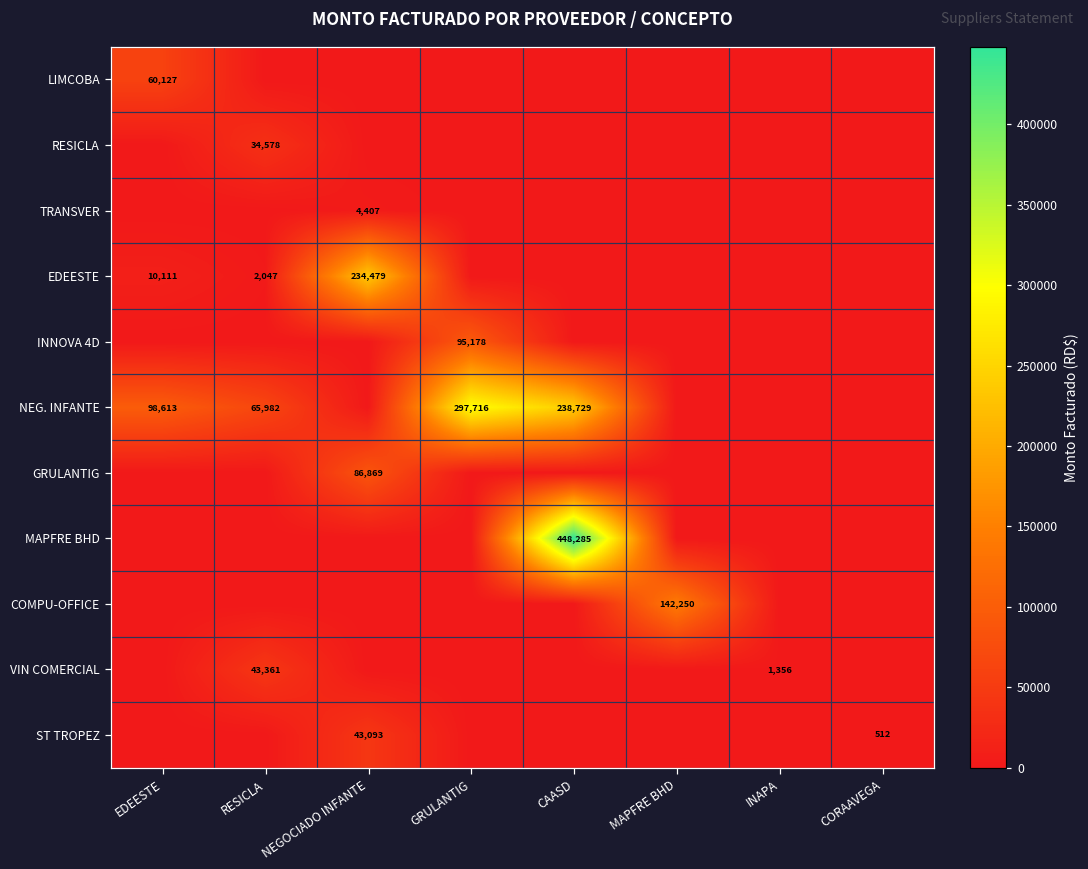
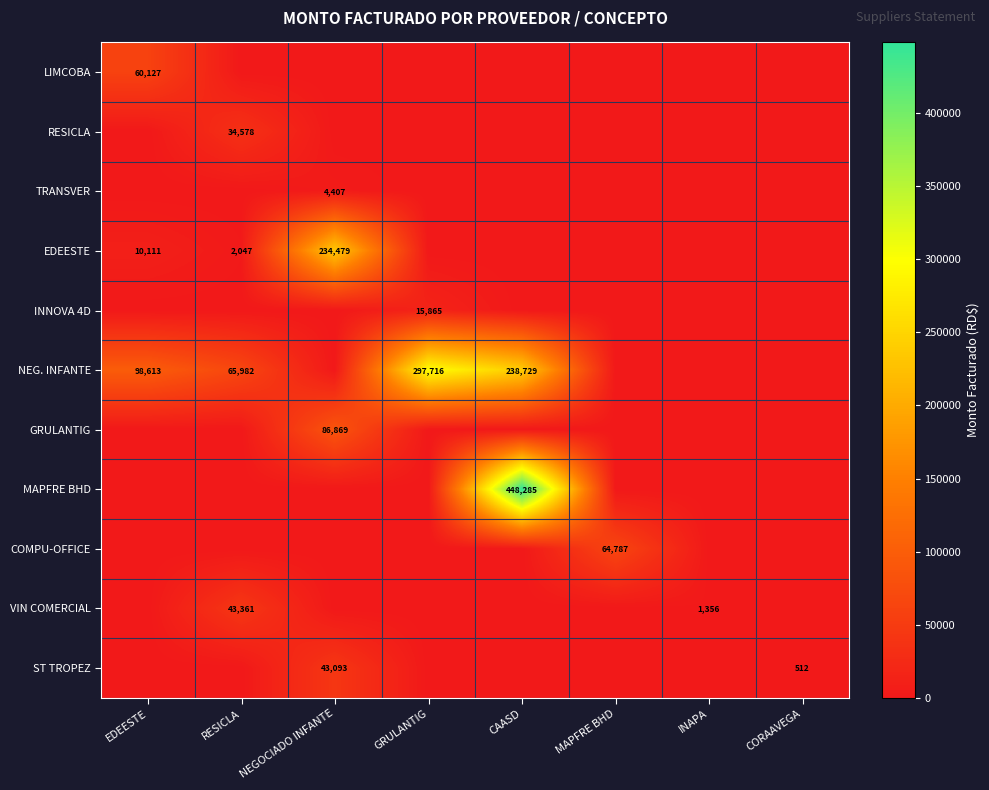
INNOVA 4D, GRULANTIG: 95,178 -> 15,865
COMPU-OFFICE, MAPFRE BHD: 142,250 -> 64,787
